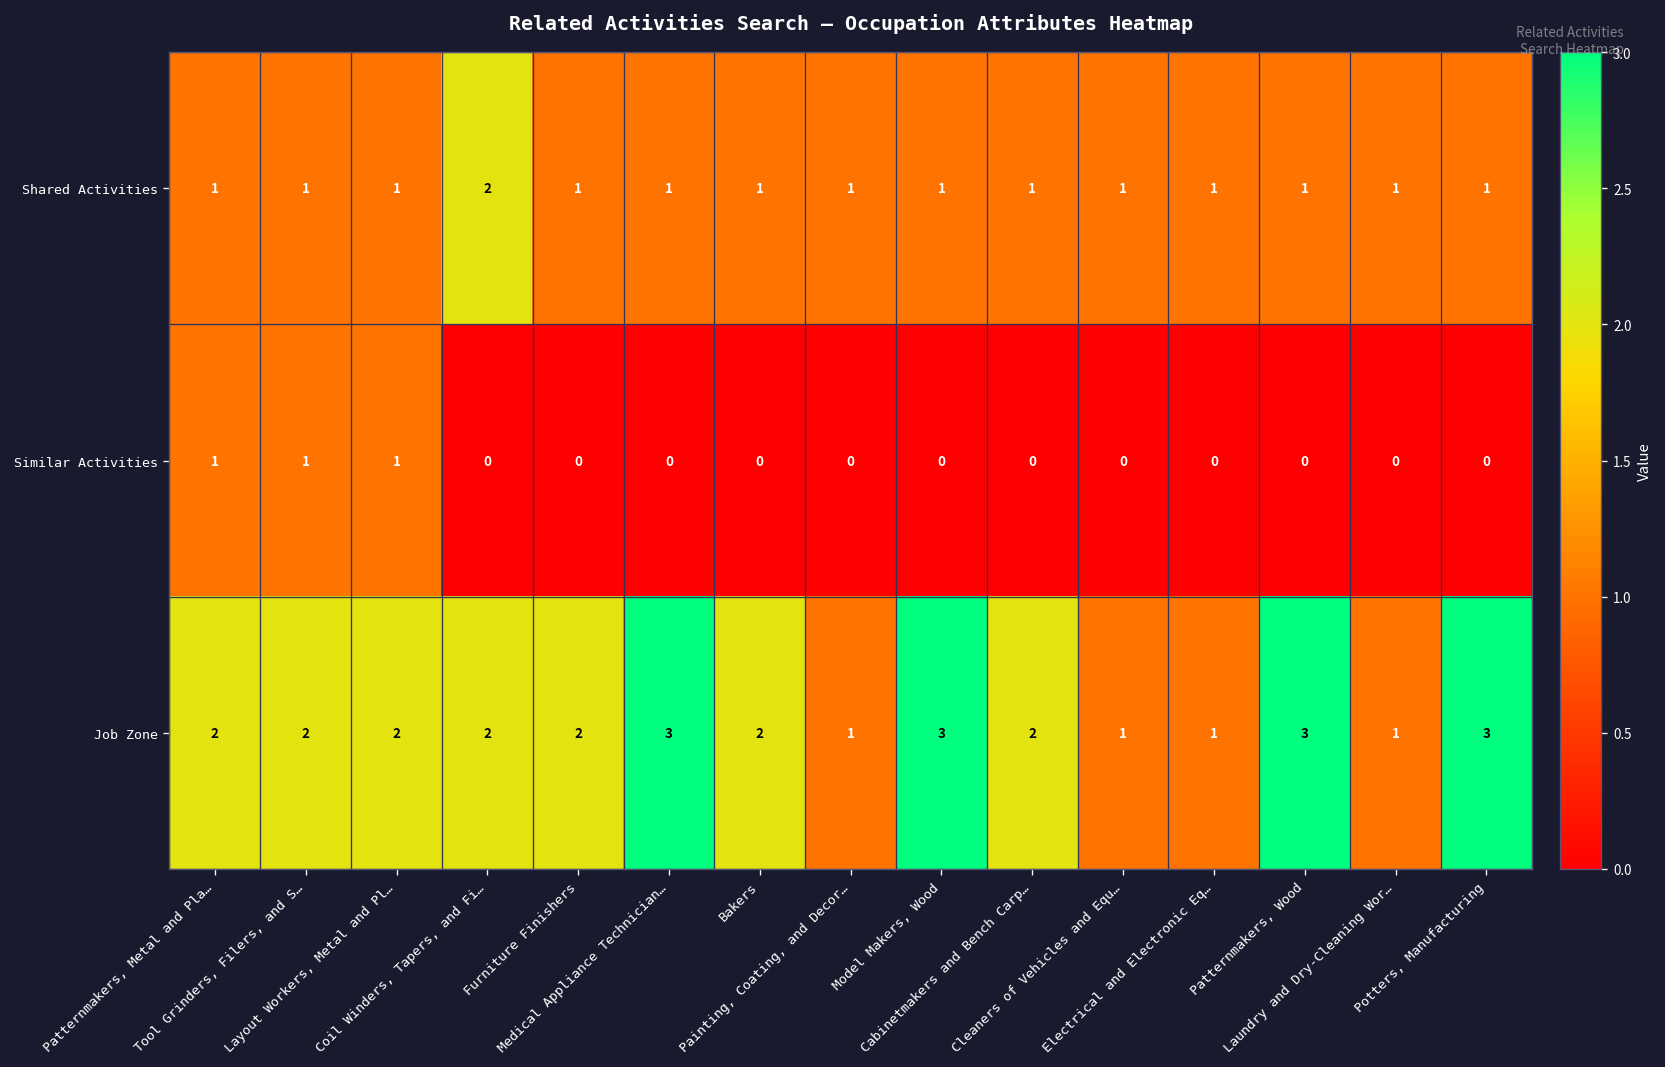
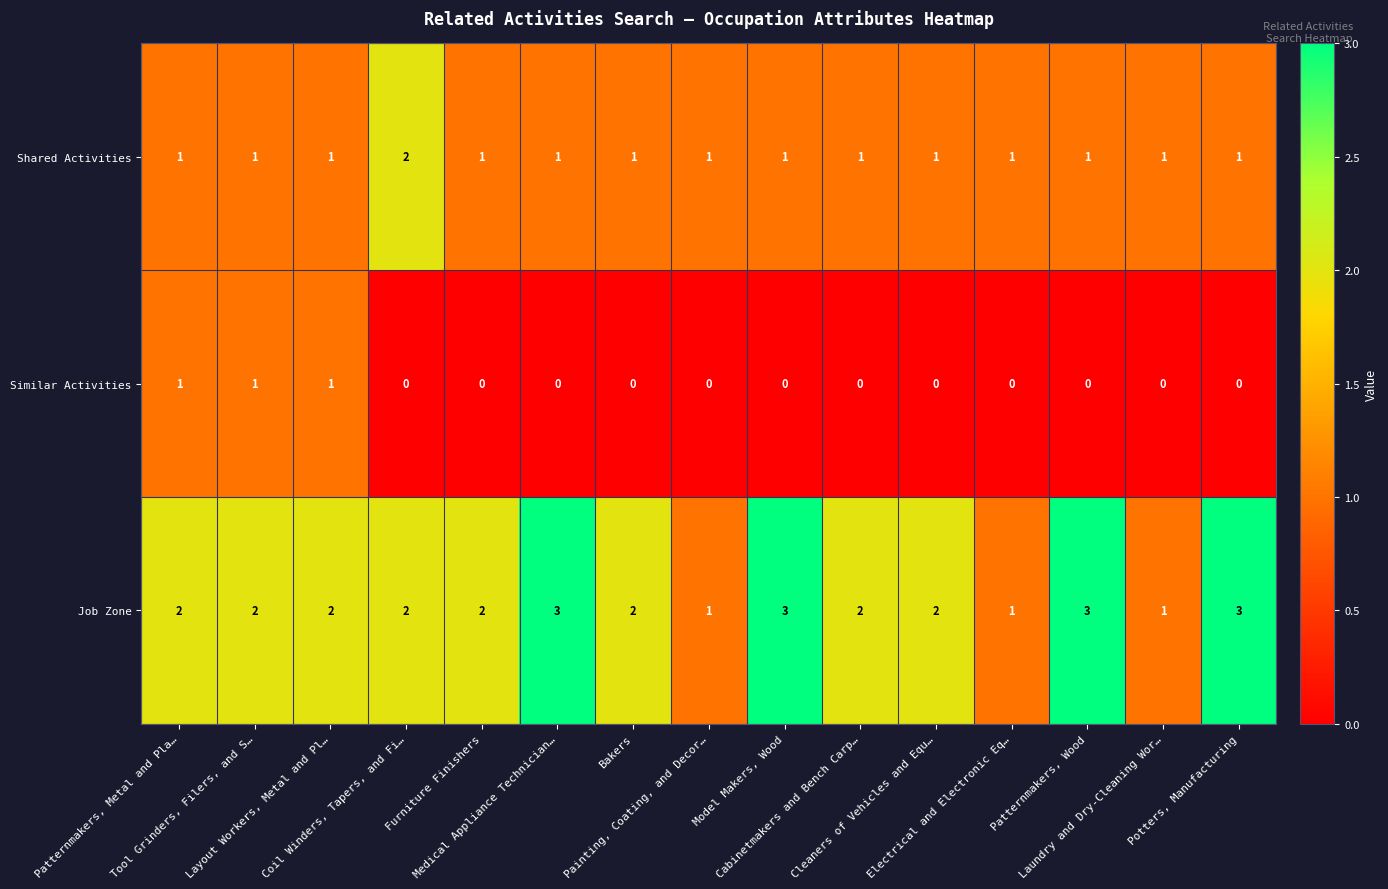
Job Zone, Cleaners of Vehicles and Equ…: 1 -> 2
